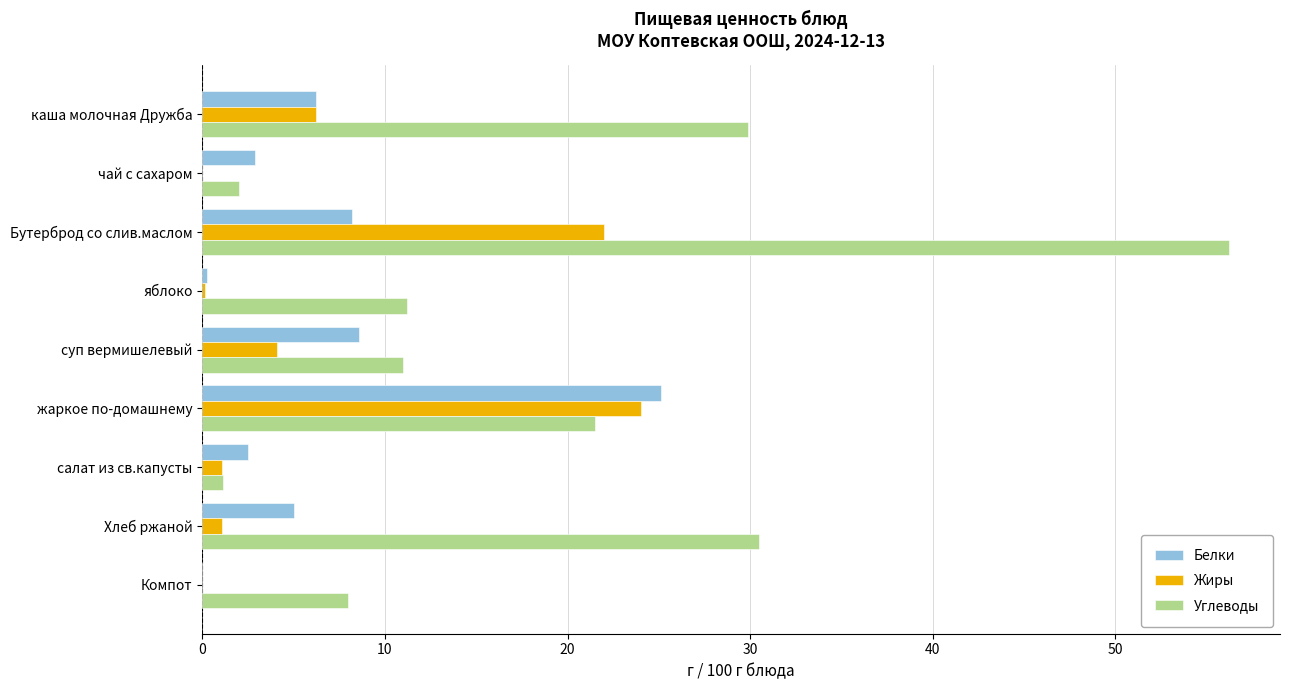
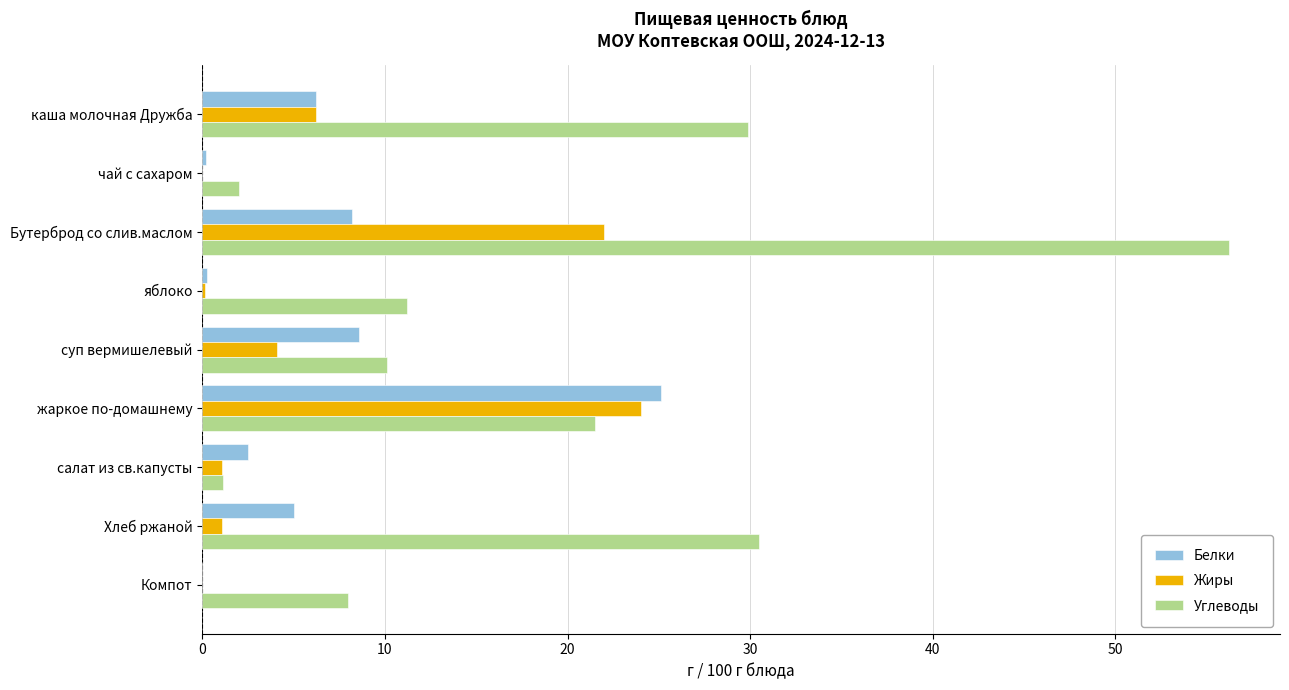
Белки, чай с сахаром: 2.9 -> 0.2
Углеводы, суп вермишелевый: 11.0 -> 10.1
